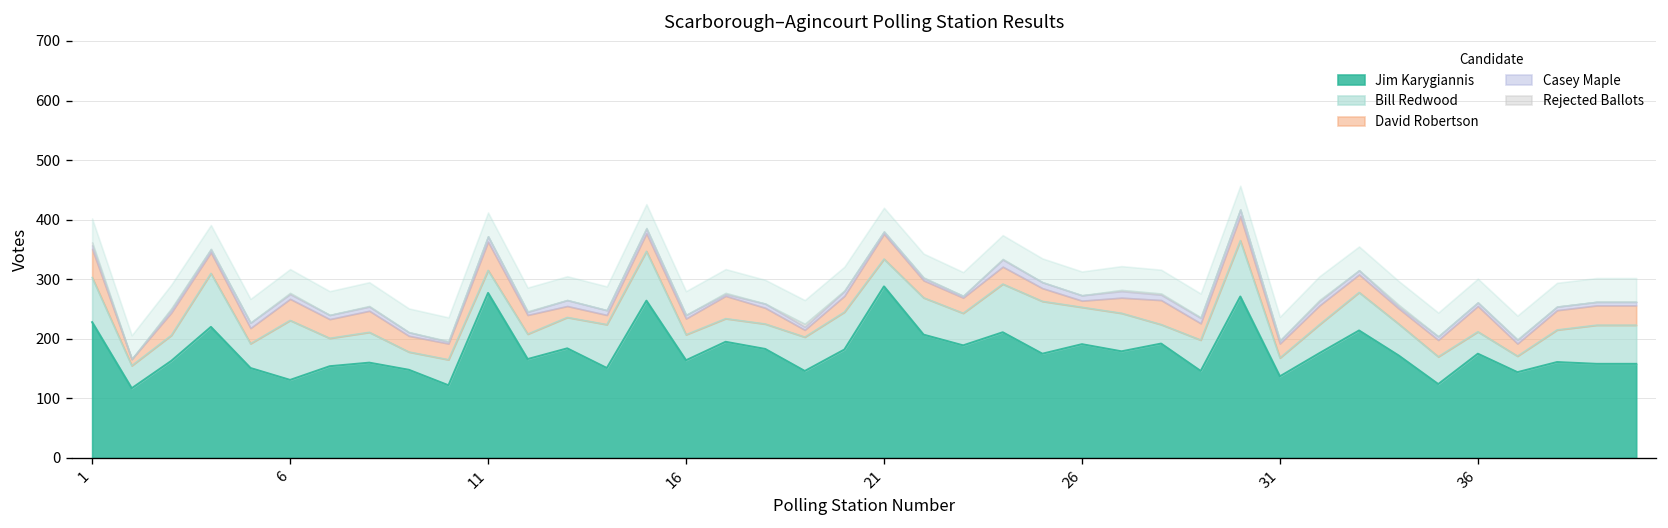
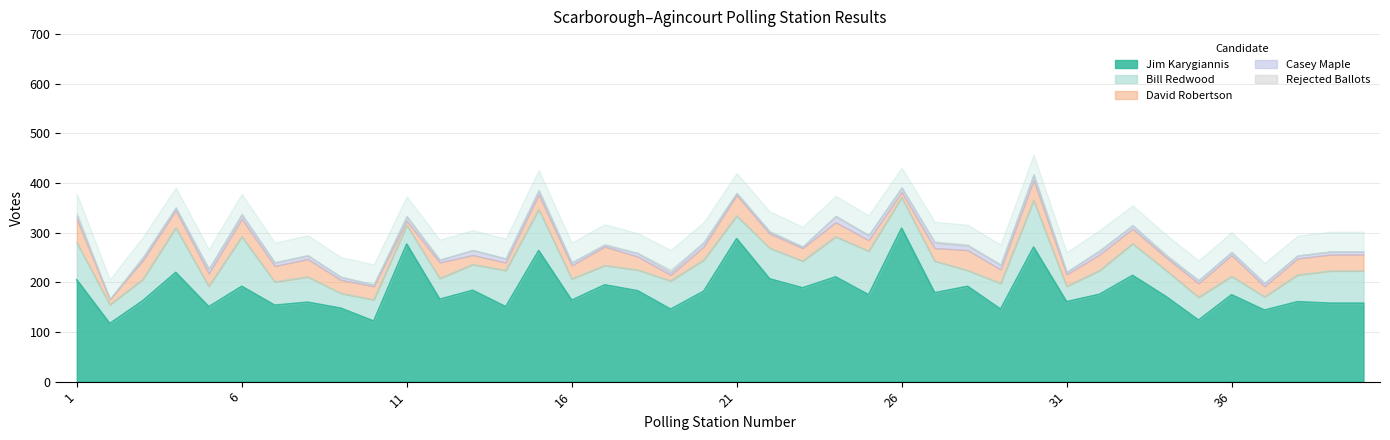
Jim Karygiannis, 1: 230 -> 210
Jim Karygiannis, 6: 130 -> 190
David Robertson, 11: 50 -> 10
Jim Karygiannis, 26: 190 -> 310
Jim Karygiannis, 31: 140 -> 160
